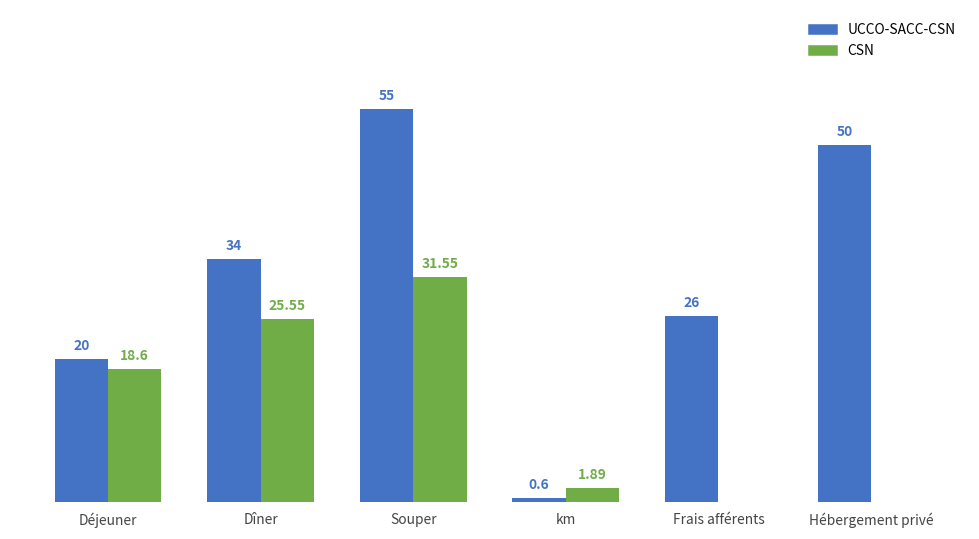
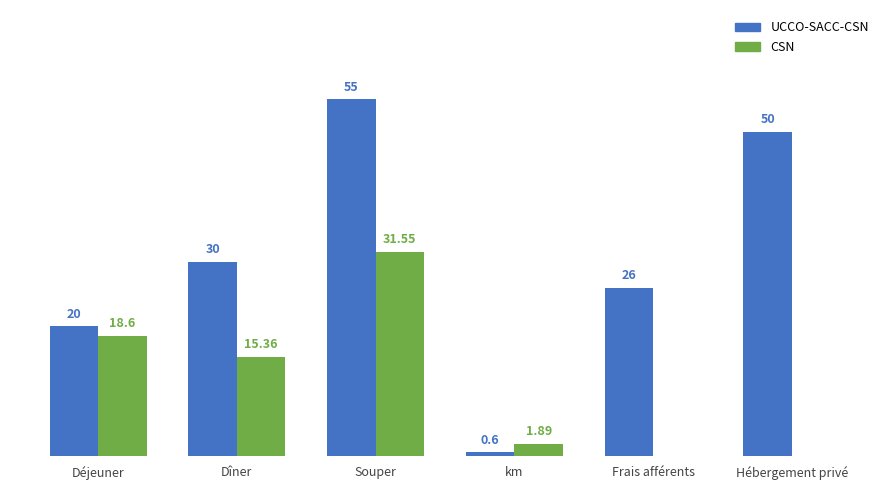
UCCO-SACC-CSN, Dîner: 34 -> 30
CSN, Dîner: 25.55 -> 15.36
